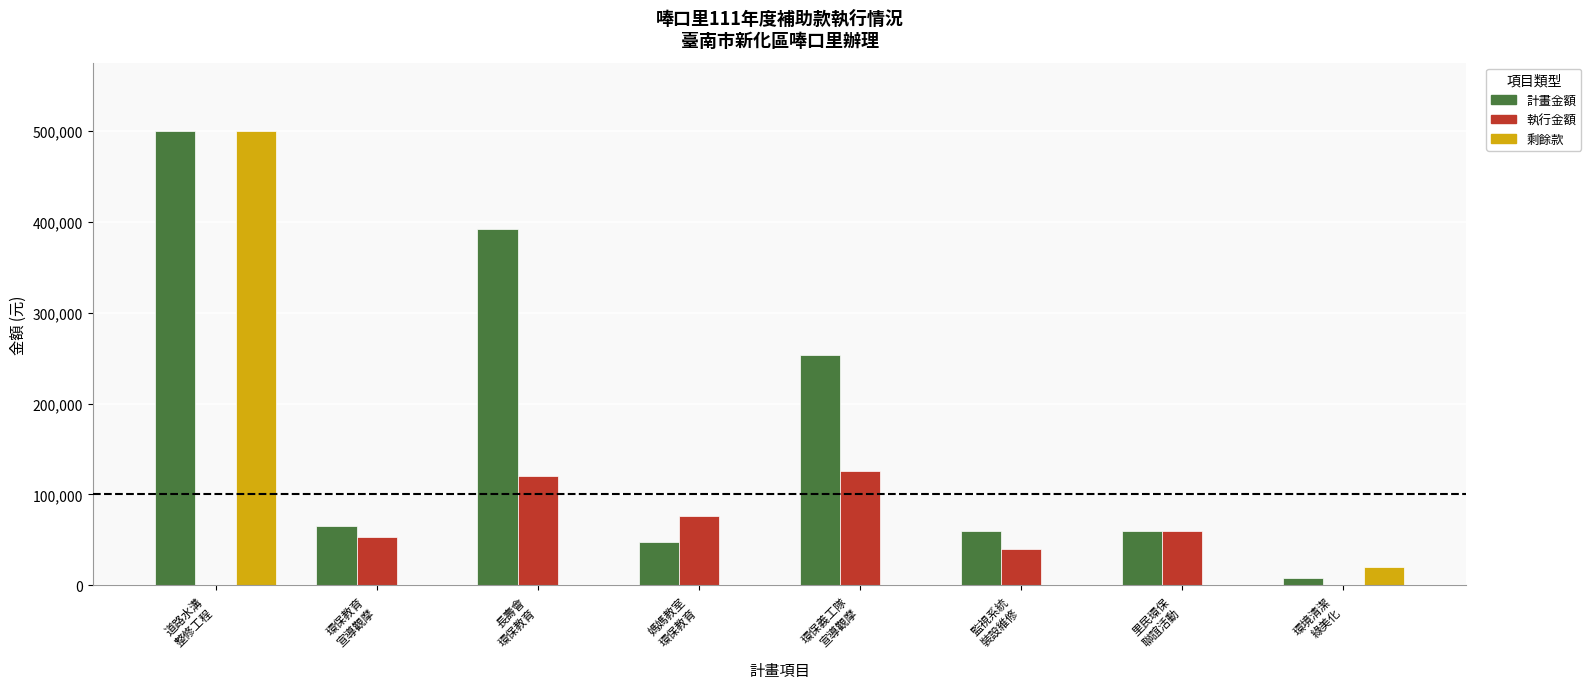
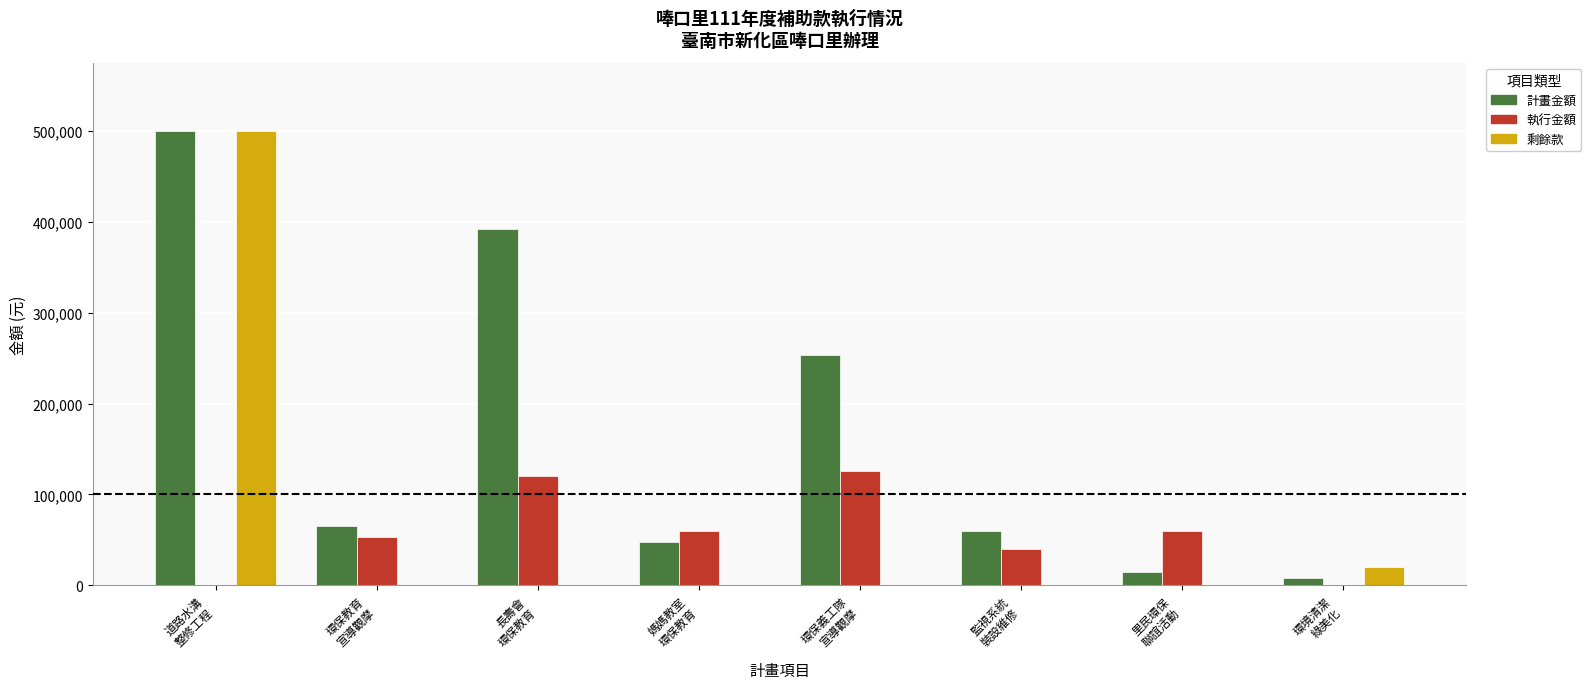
執行金額, 媽媽教室 環保教育: 80,000 -> 60,000
計畫金額, 里民環保 聯誼活動: 60,000 -> 10,000
